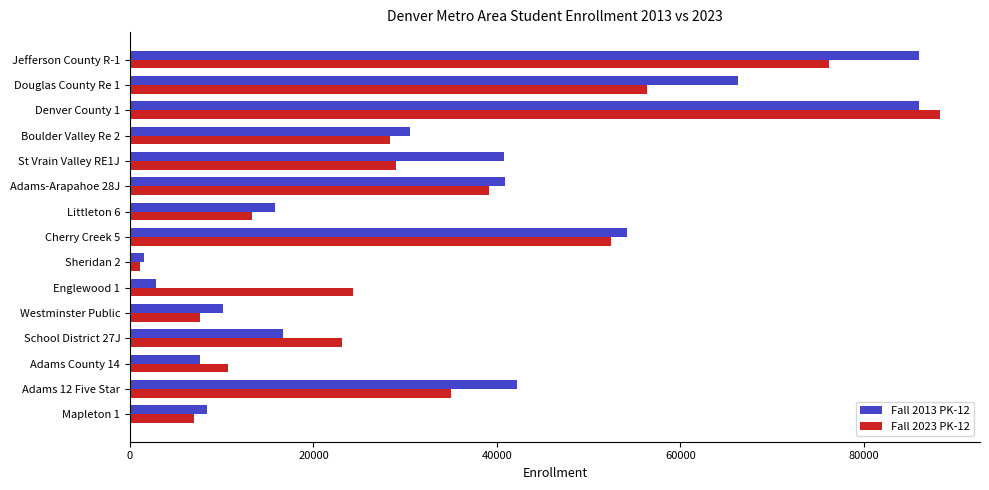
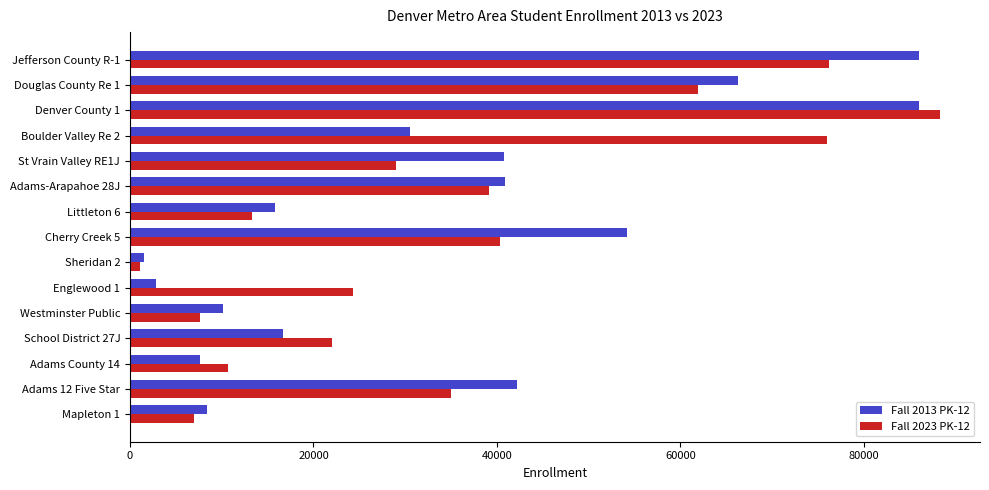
Fall 2023 PK-12, Douglas County Re 1: 56000 -> 62000
Fall 2023 PK-12, Boulder Valley Re 2: 28000 -> 76000
Fall 2023 PK-12, Cherry Creek 5: 52000 -> 40000
Fall 2023 PK-12, School District 27J: 23000 -> 22000
